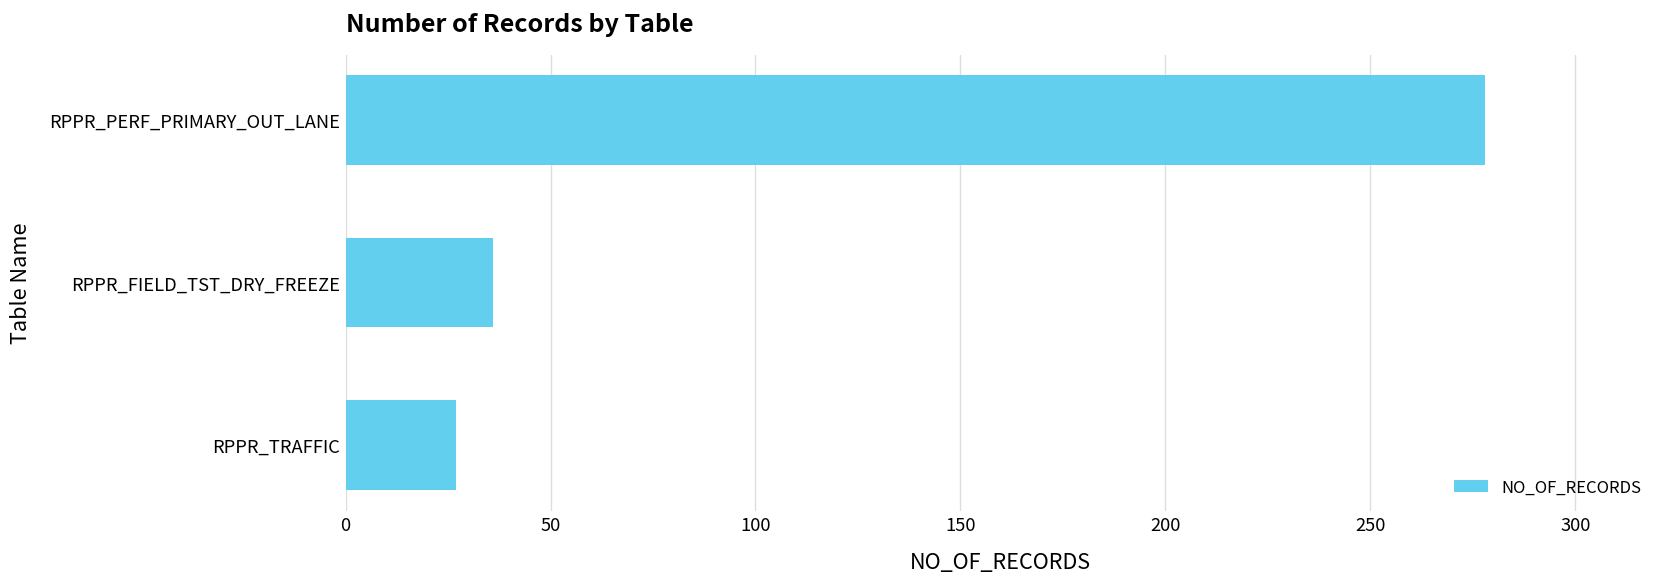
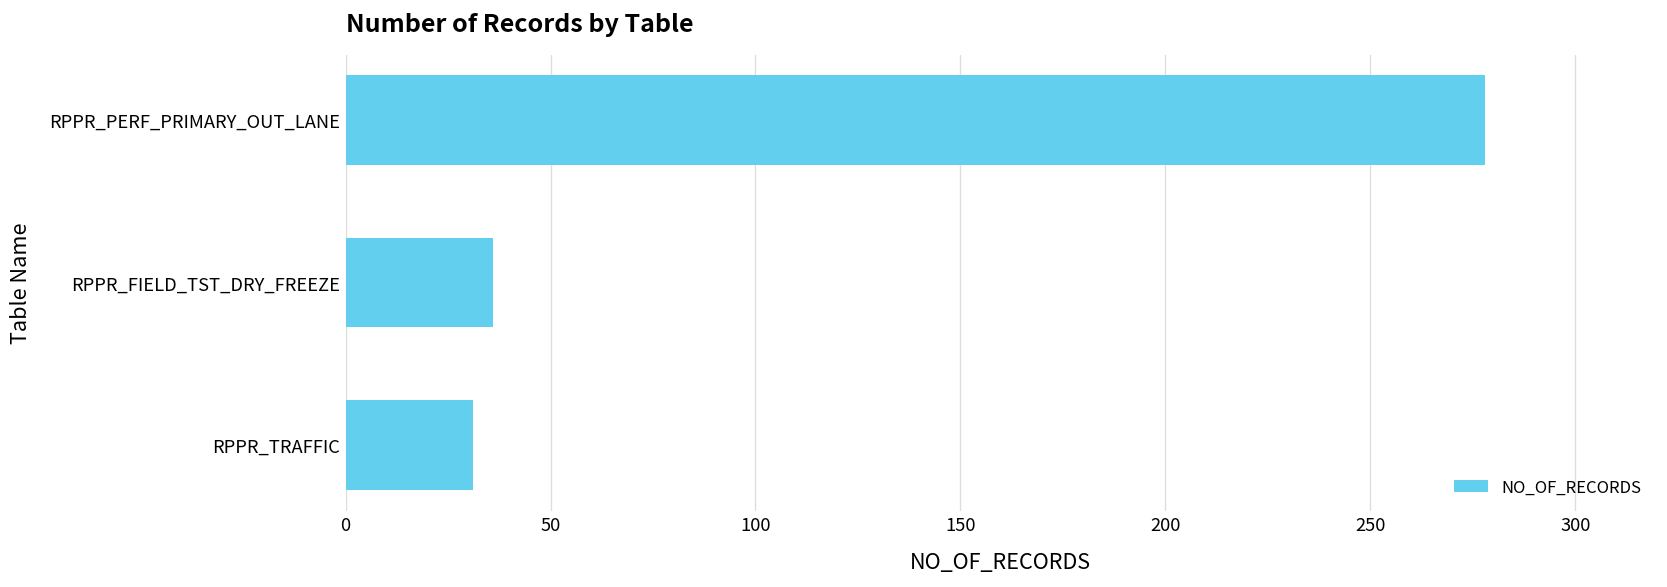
RPPR_TRAFFIC: 27 -> 31
